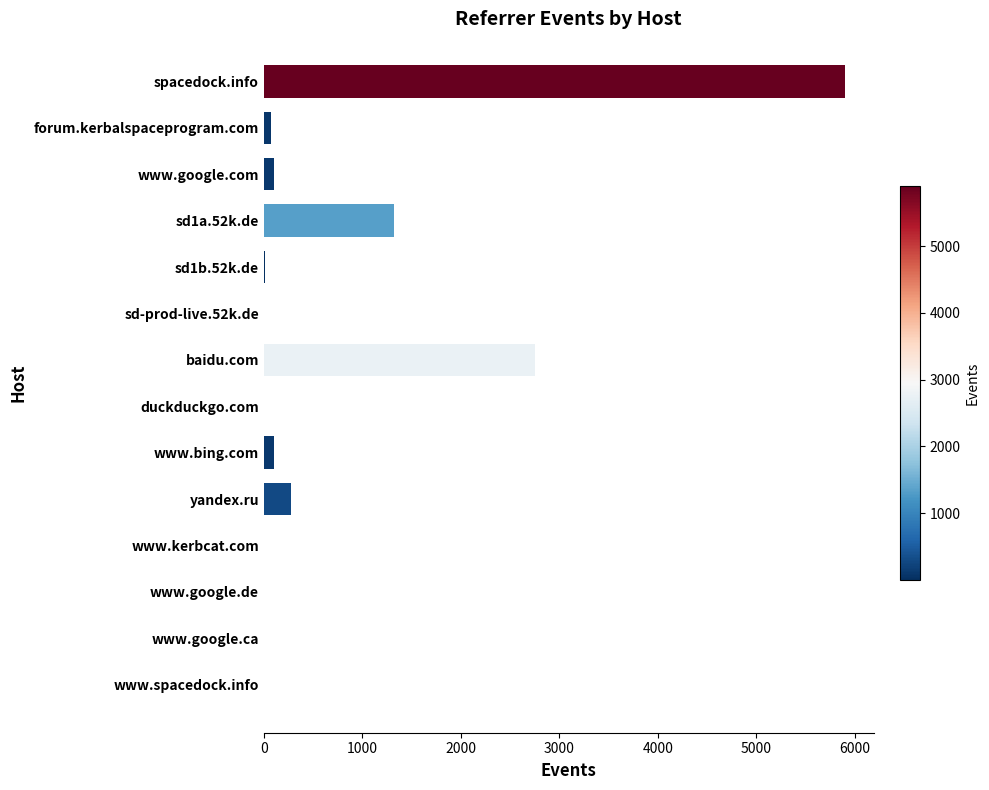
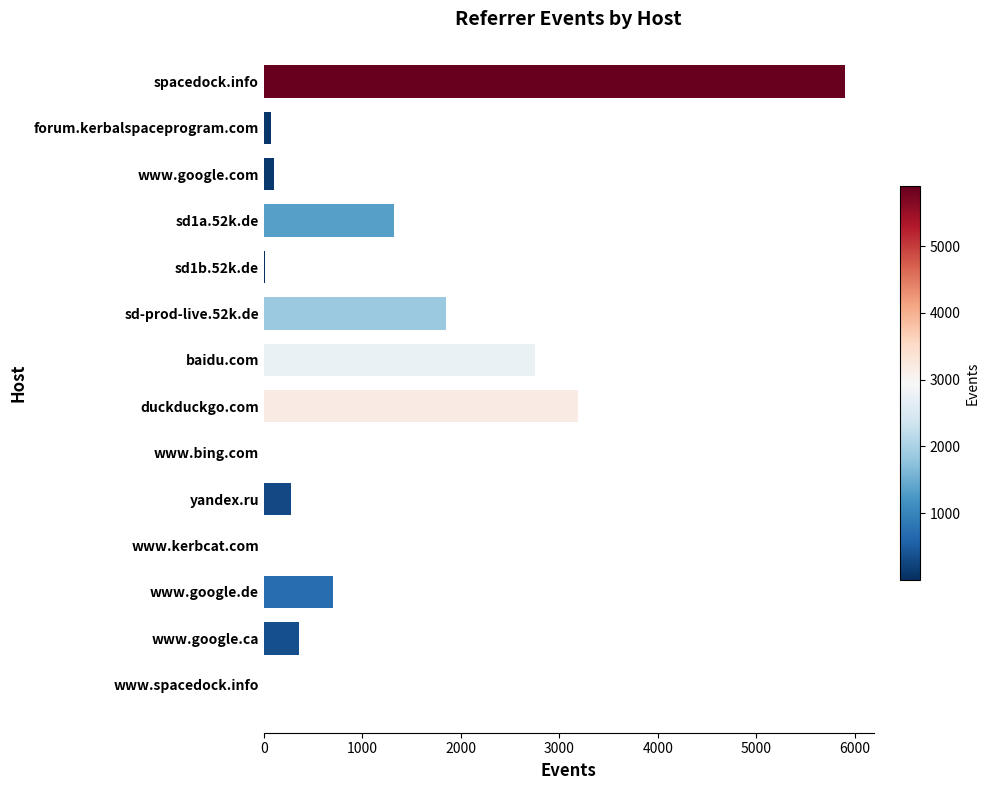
sd-prod-live.52k.de: 0 -> 1900
duckduckgo.com: 0 -> 3200
www.bing.com: 100 -> 0
www.google.de: 0 -> 700
www.google.ca: 0 -> 400
